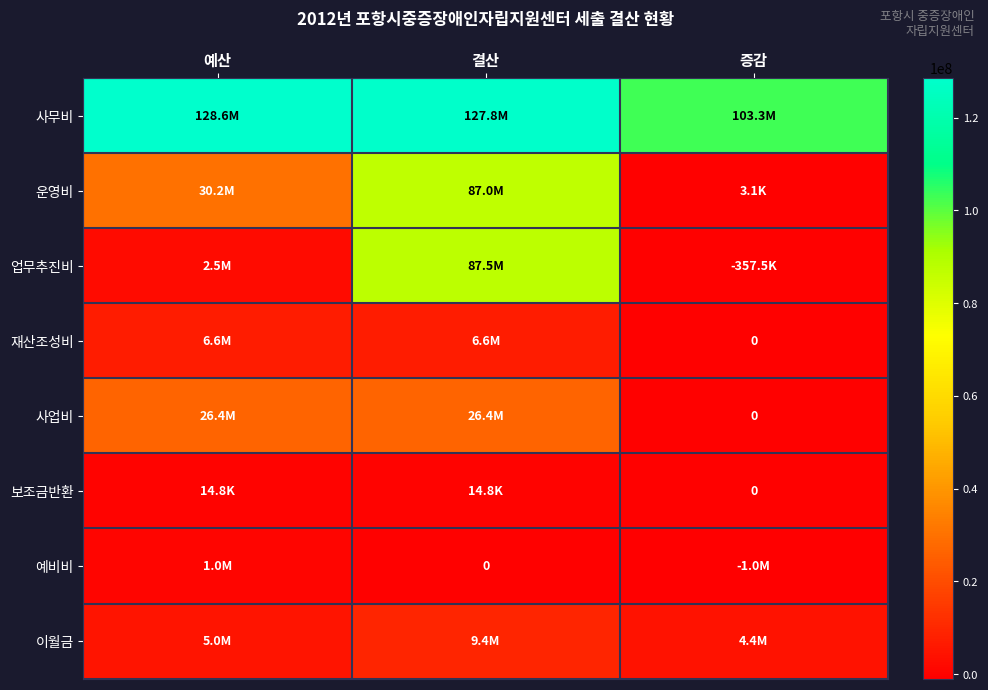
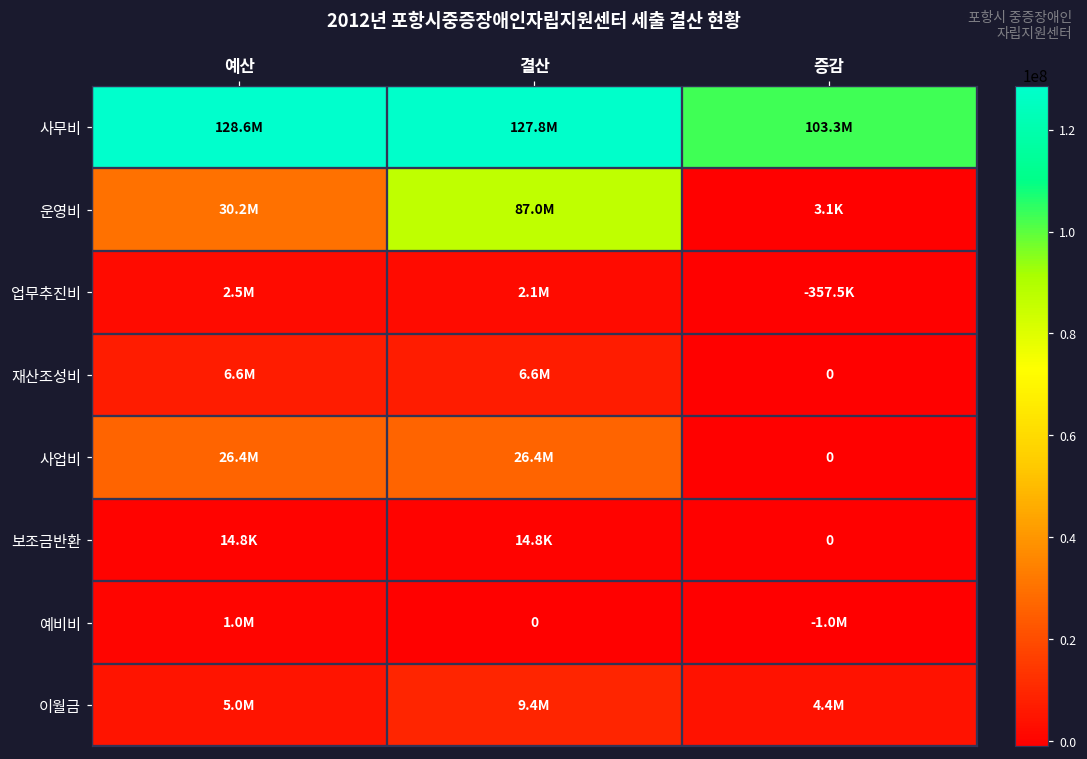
업무추진비, 결산: 87.5M -> 2.1M
